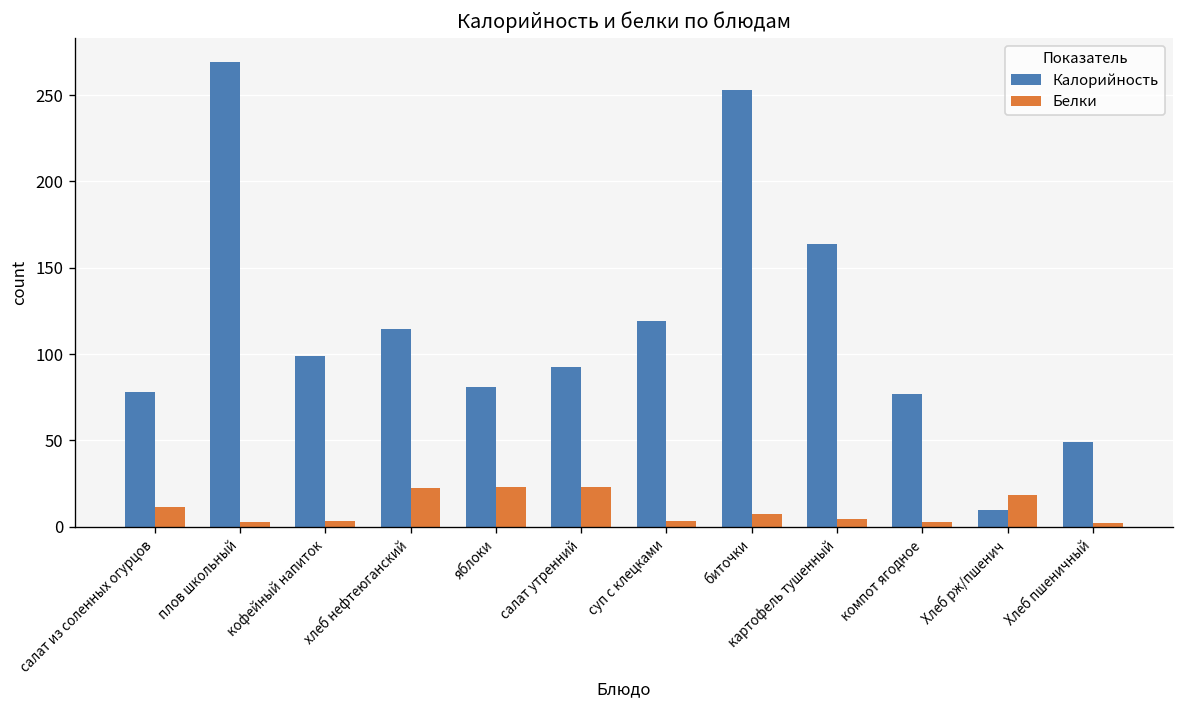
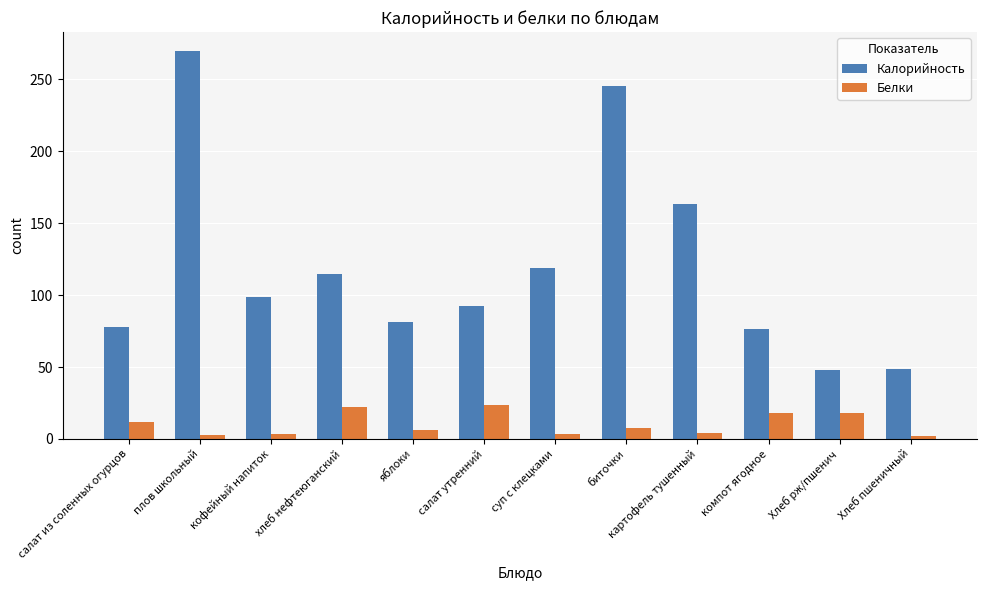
Белки, яблоки: 23 -> 7
Калорийность, биточки: 253 -> 245
Белки, компот ягодное: 3 -> 18
Калорийность, Хлеб рж/пшенич: 10 -> 48
